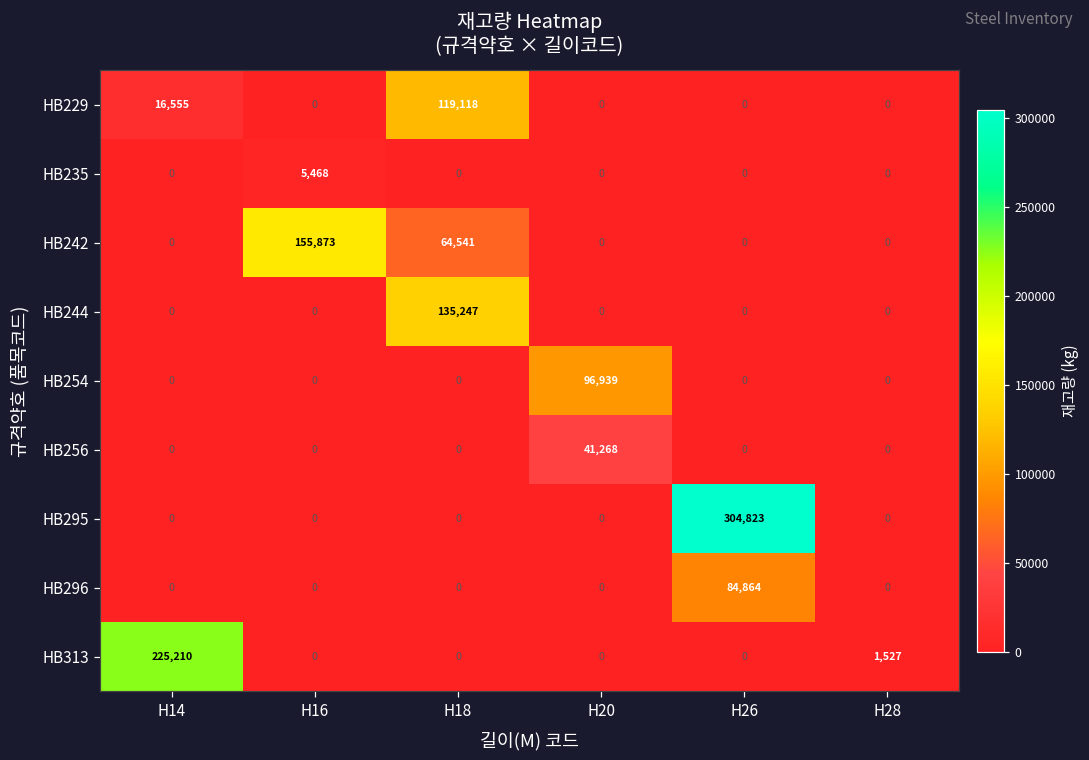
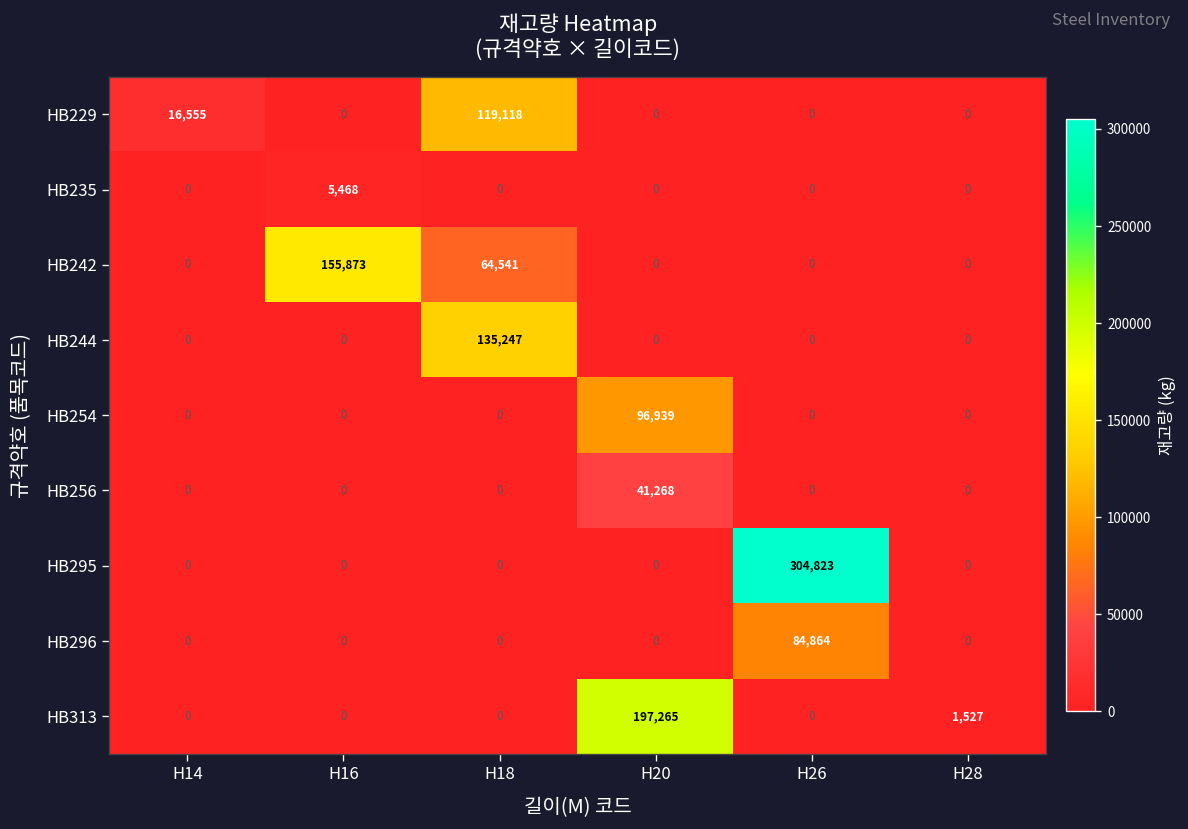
HB313, H14: 225,210 -> 0
HB313, H20: 0 -> 197,265
